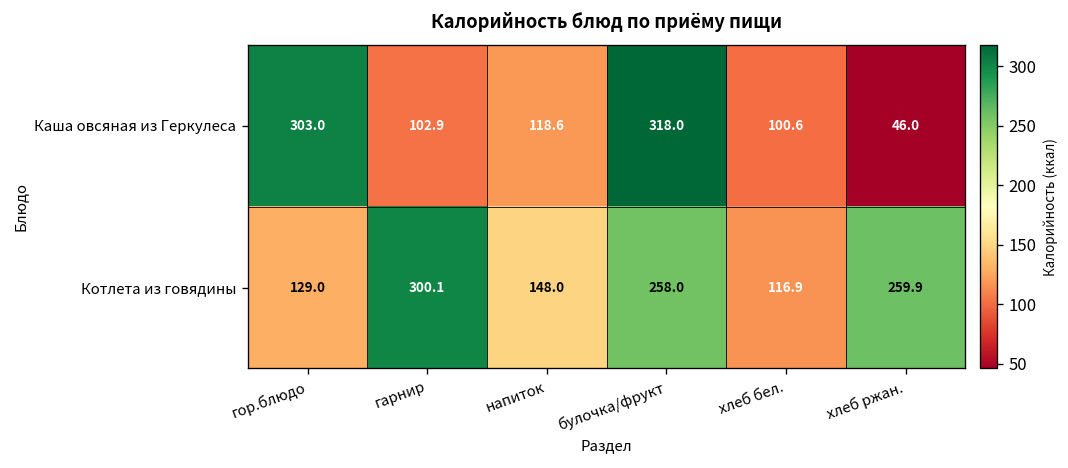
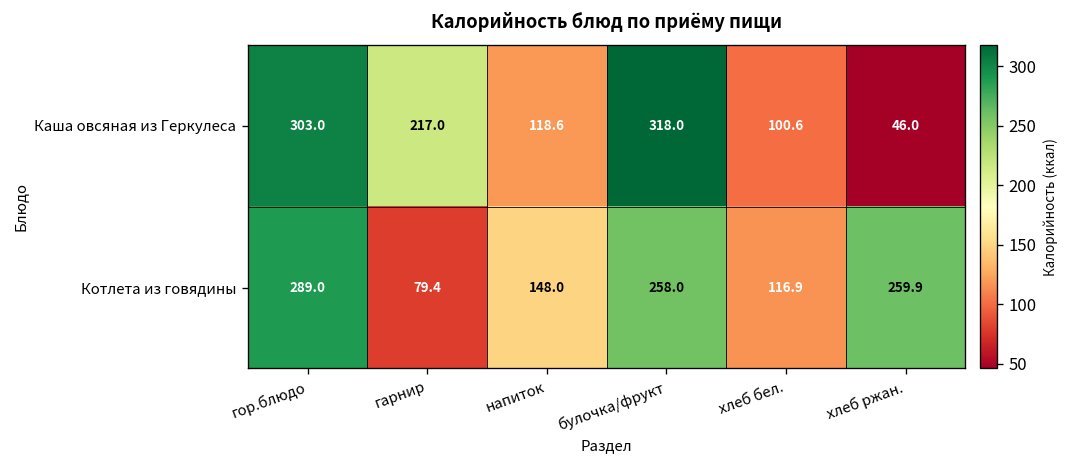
Каша овсяная из Геркулеса, гарнир: 102.9 -> 217.0
Котлета из говядины, гор.блюдо: 129.0 -> 289.0
Котлета из говядины, гарнир: 300.1 -> 79.4
